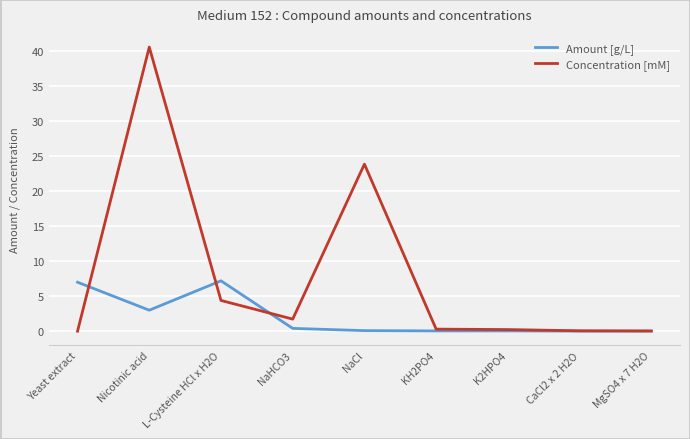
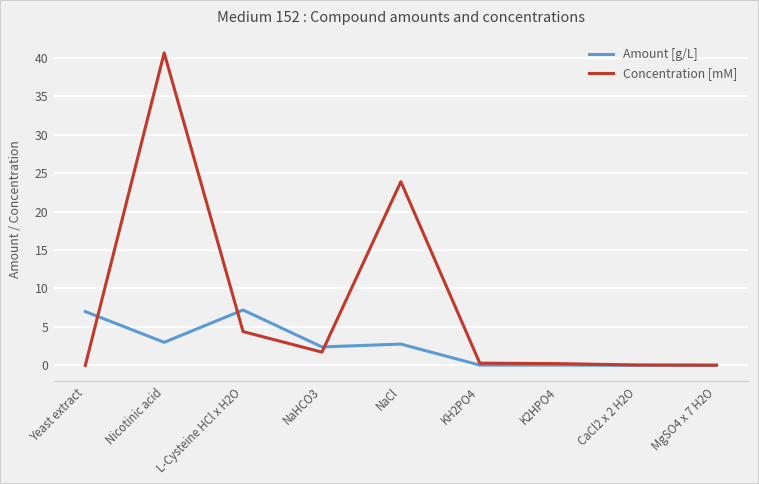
Amount [g/L], NaHCO3: 0 -> 2
Amount [g/L], NaCl: 0 -> 3
